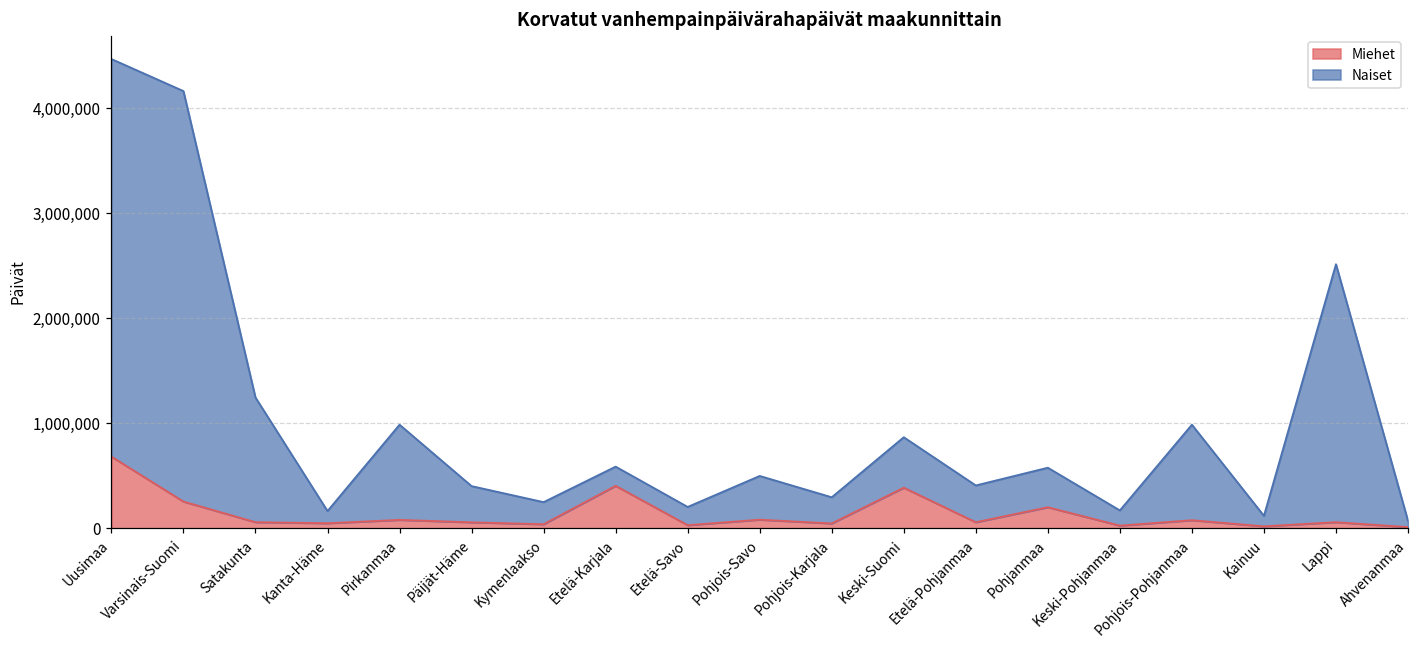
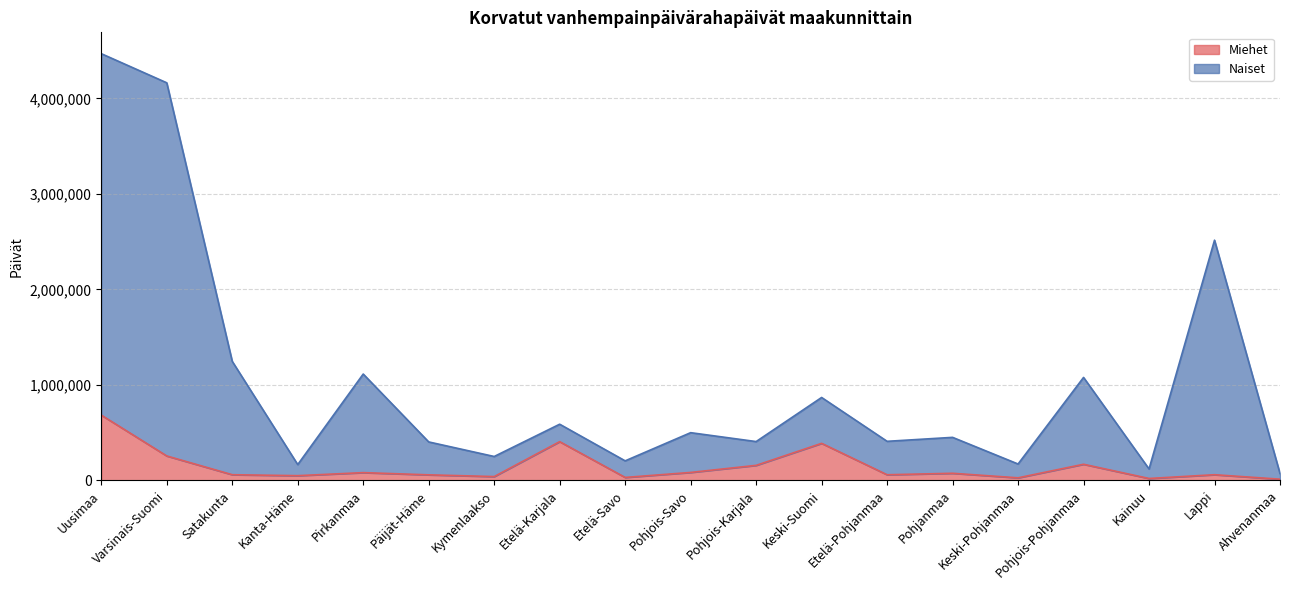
Naiset, Pirkanmaa: 900,000 -> 1,000,000
Miehet, Pohjois-Karjala: 0 -> 200,000
Miehet, Pohjanmaa: 200,000 -> 100,000
Miehet, Pohjois-Pohjanmaa: 100,000 -> 200,000
